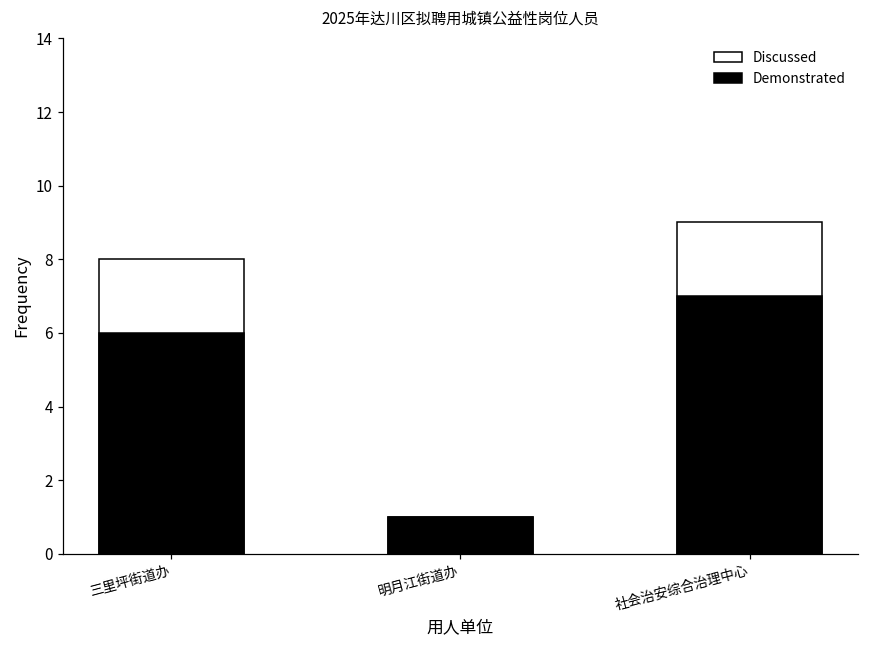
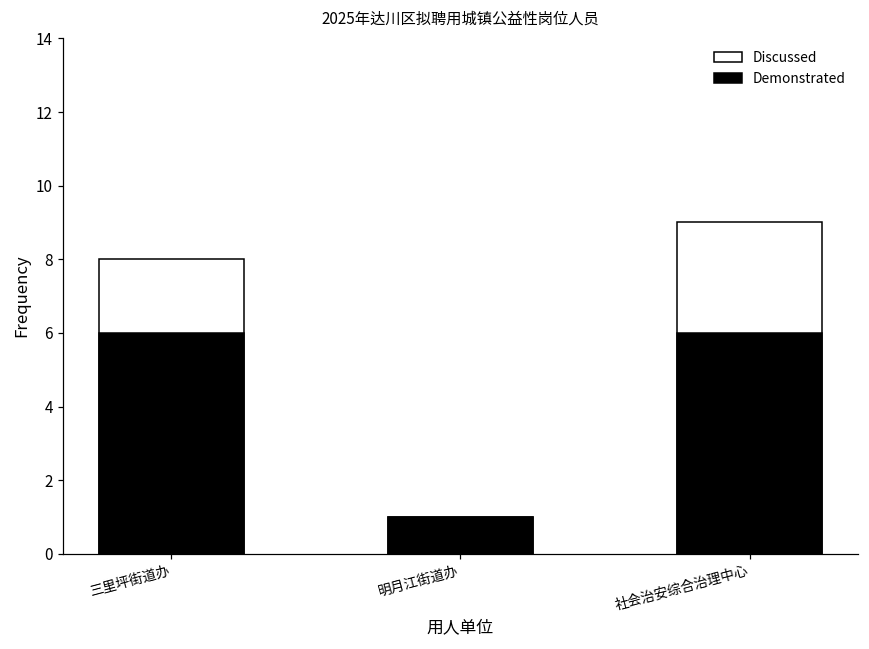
Demonstrated, 社会治安综合治理中心: 7 -> 6
